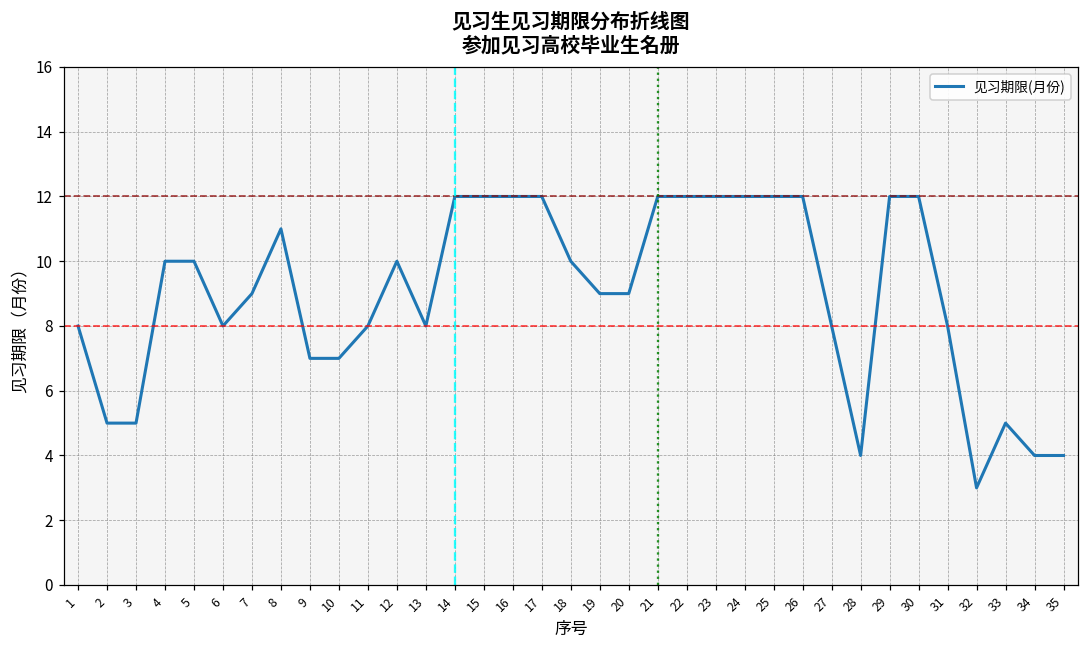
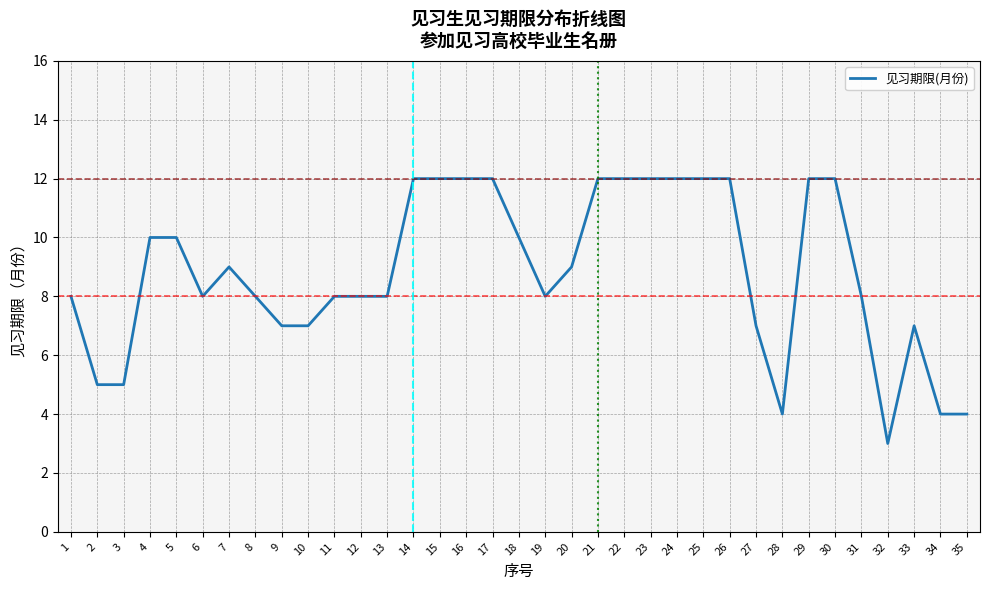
8: 11 -> 8
12: 10 -> 8
19: 9 -> 8
27: 8 -> 7
33: 5 -> 7
